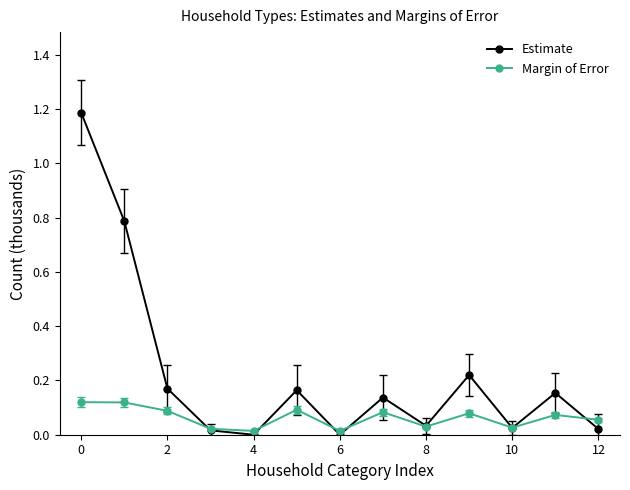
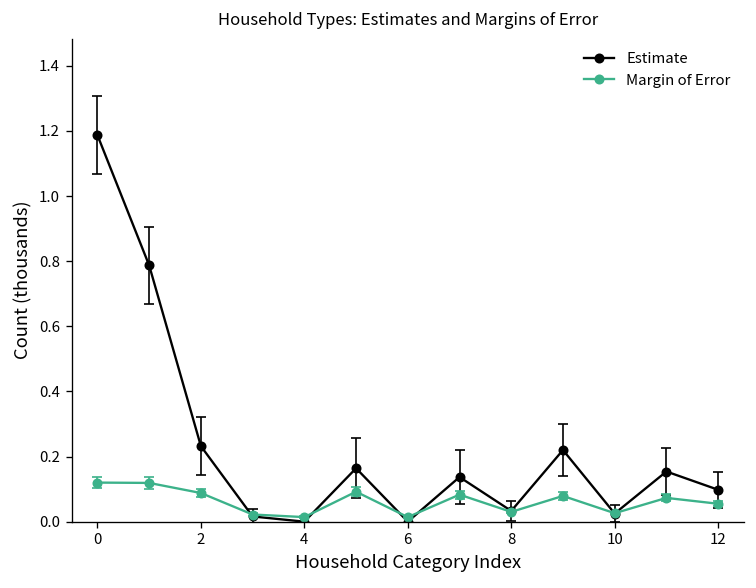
Estimate, 2: 0.17 -> 0.23
Estimate, 12: 0.02 -> 0.10
